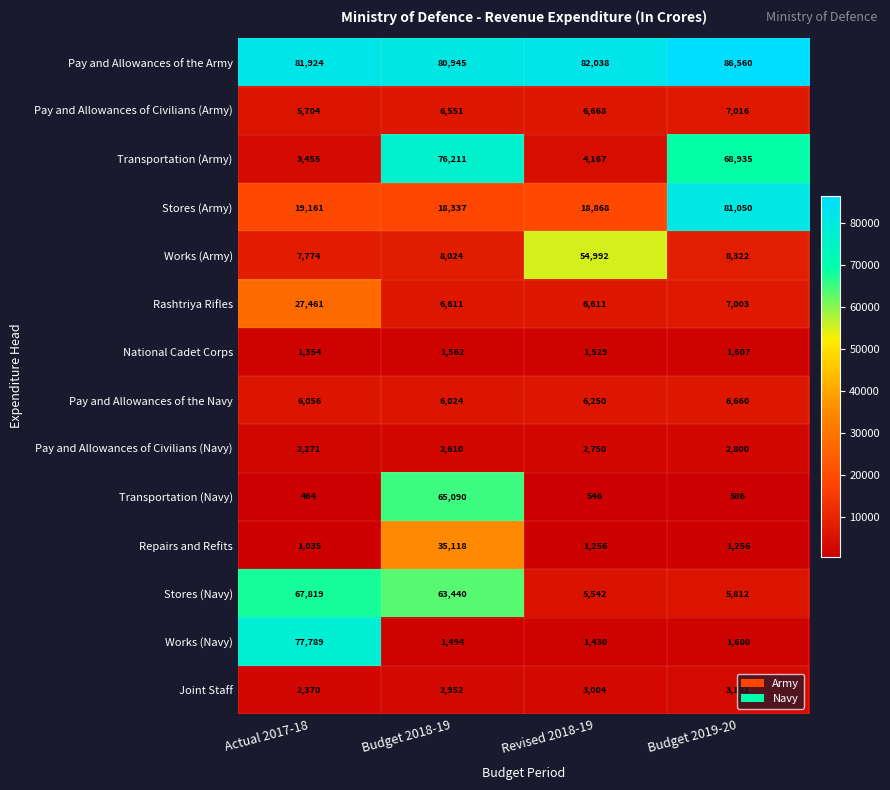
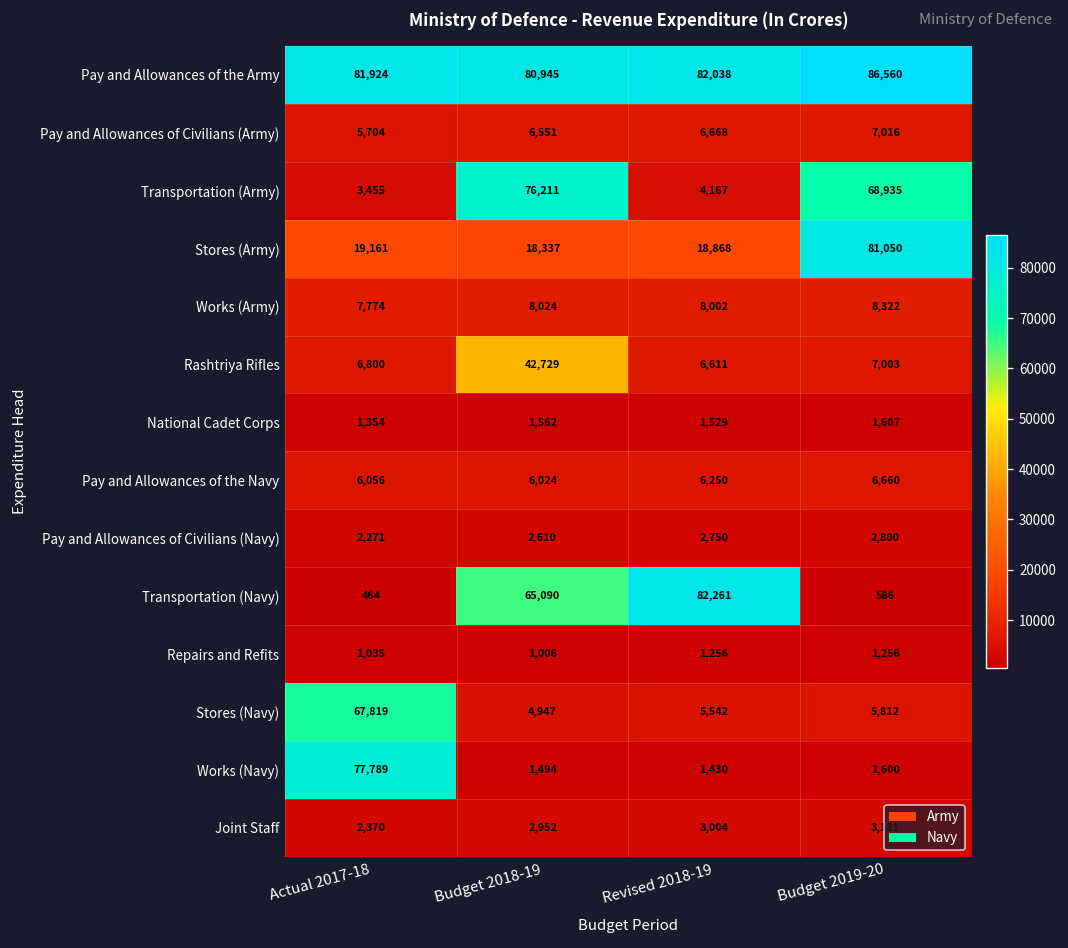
Works (Army), Revised 2018-19: 54,992 -> 8,002
Rashtriya Rifles, Actual 2017-18: 27,461 -> 6,800
Rashtriya Rifles, Budget 2018-19: 6,611 -> 42,729
Transportation (Navy), Revised 2018-19: 546 -> 82,261
Repairs and Refits, Budget 2018-19: 35,118 -> 1,006
Stores (Navy), Budget 2018-19: 63,440 -> 4,947
